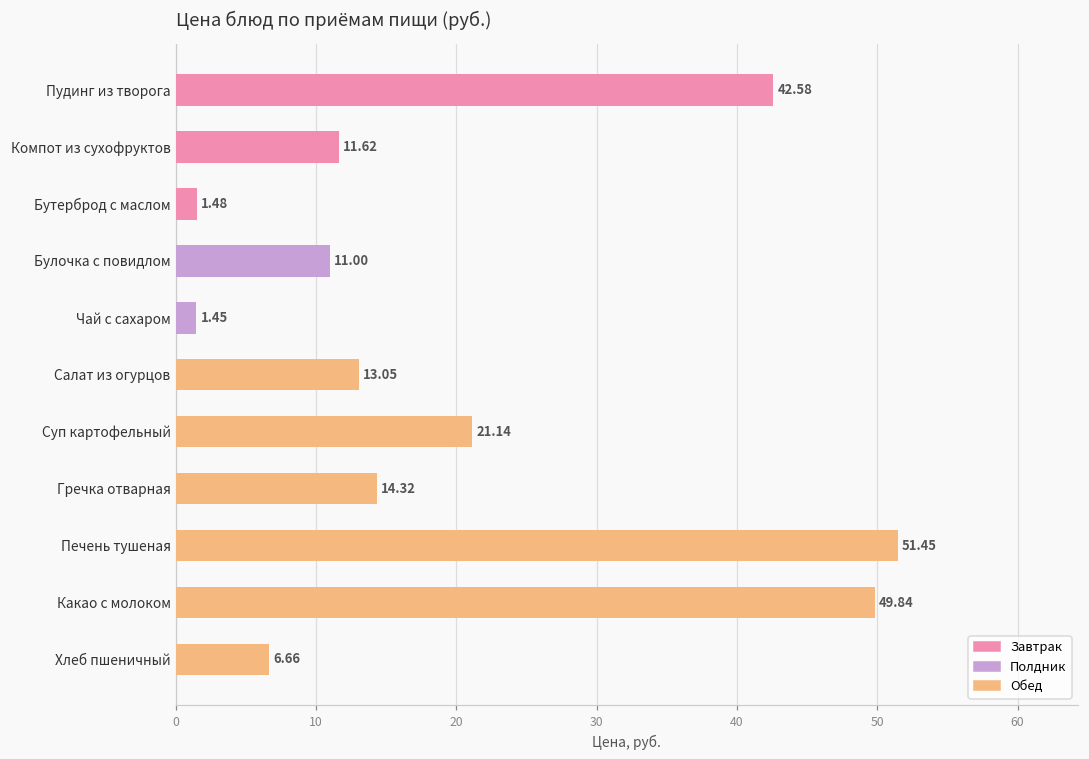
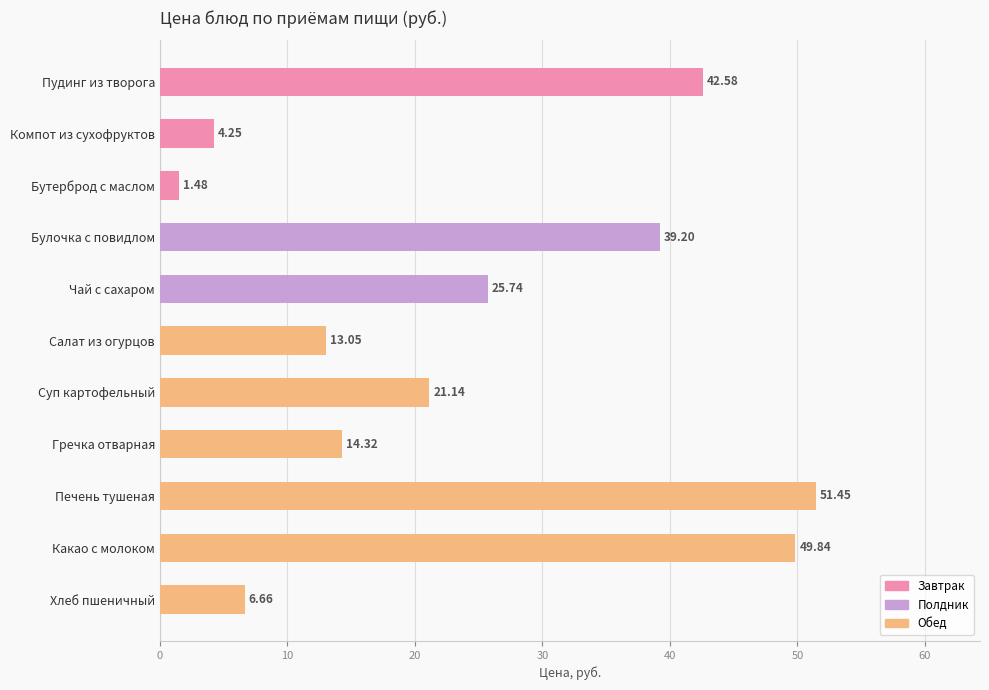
Компот из сухофруктов: 11.62 -> 4.25
Булочка с повидлом: 11.00 -> 39.20
Чай с сахаром: 1.45 -> 25.74
